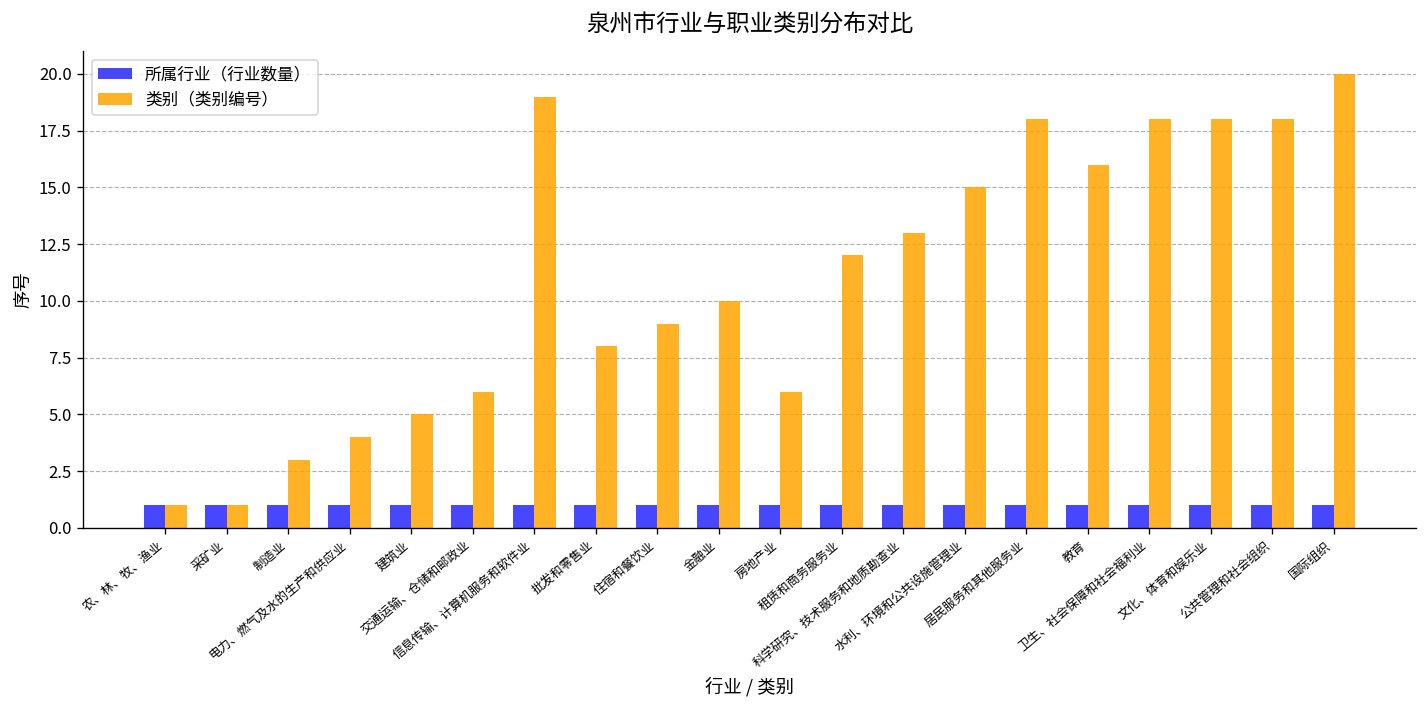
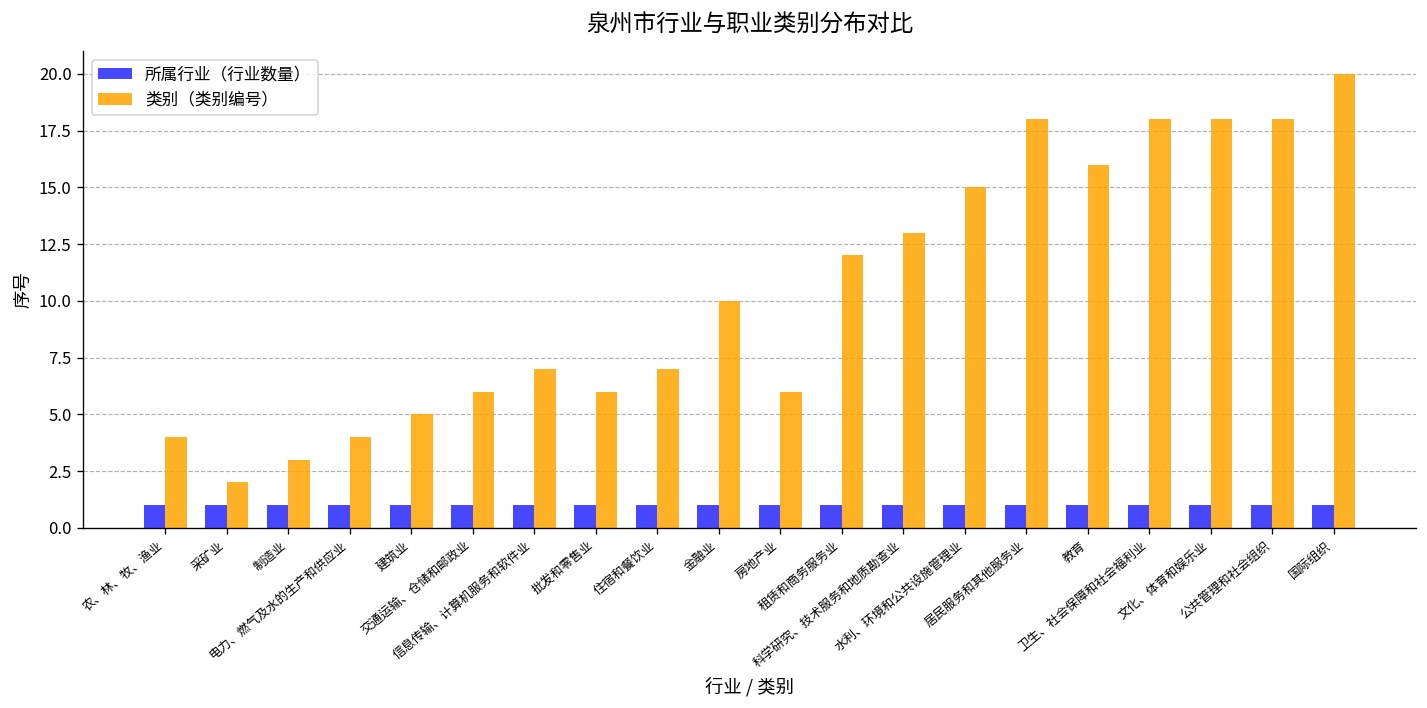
类别（类别编号）, 农、林、牧、渔业: 1 -> 4
类别（类别编号）, 采矿业: 1 -> 2
类别（类别编号）, 信息传输、计算机服务和软件业: 19 -> 7
类别（类别编号）, 批发和零售业: 8 -> 6
类别（类别编号）, 住宿和餐饮业: 9 -> 7
